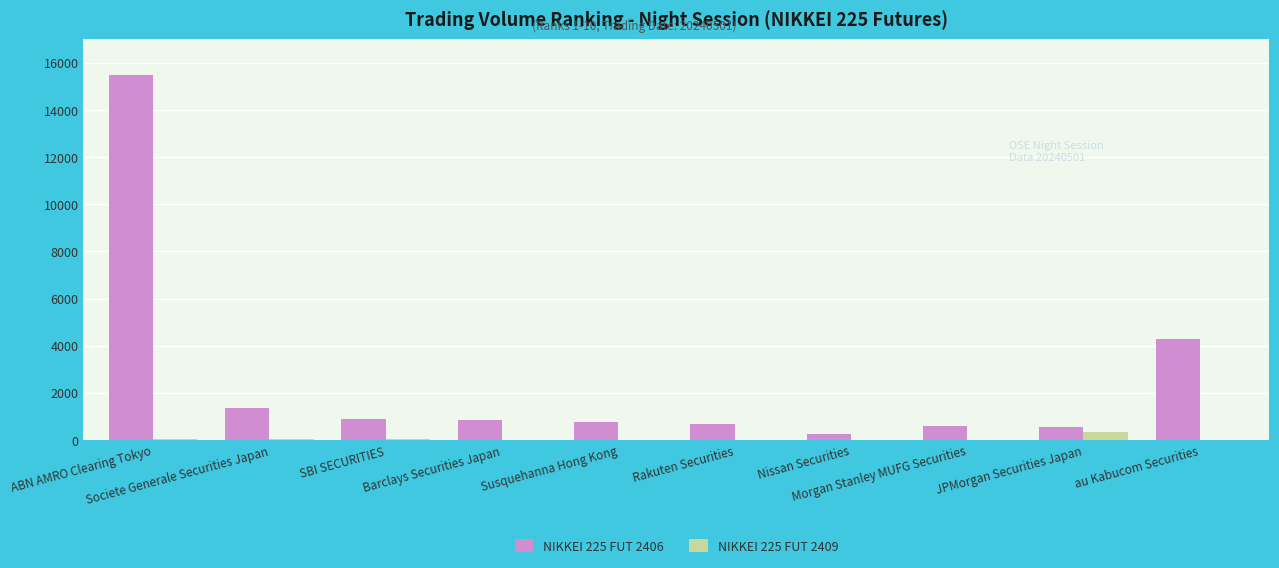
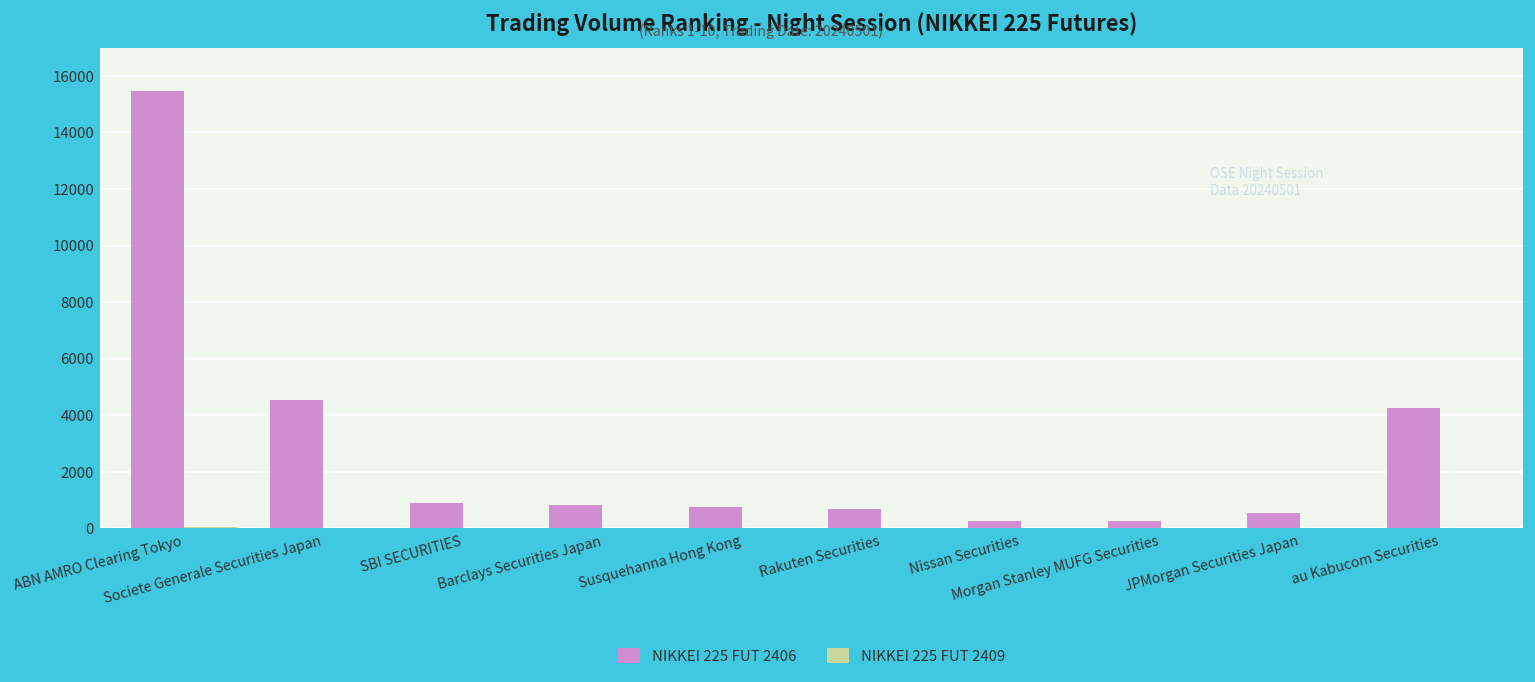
NIKKEI 225 FUT 2406, Societe Generale Securities Japan: 1400 -> 4500
NIKKEI 225 FUT 2406, Morgan Stanley MUFG Securities: 600 -> 200
NIKKEI 225 FUT 2409, JPMorgan Securities Japan: 400 -> 0
